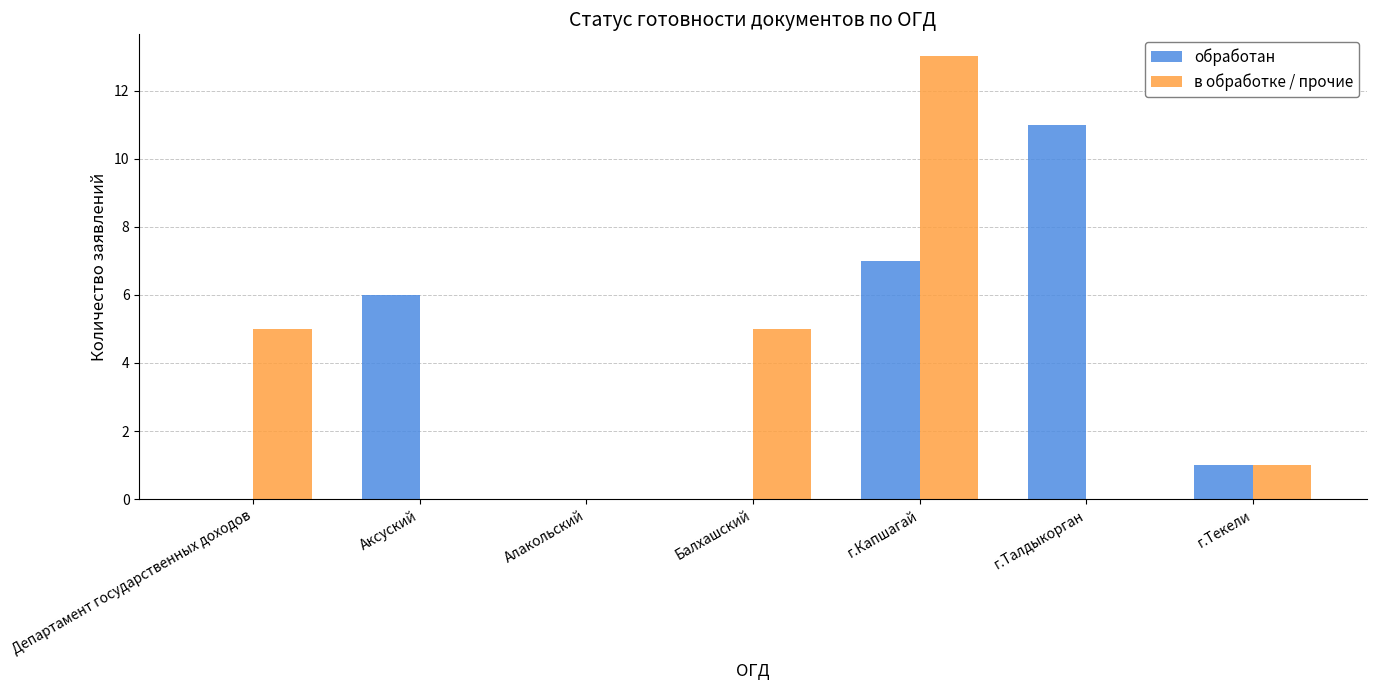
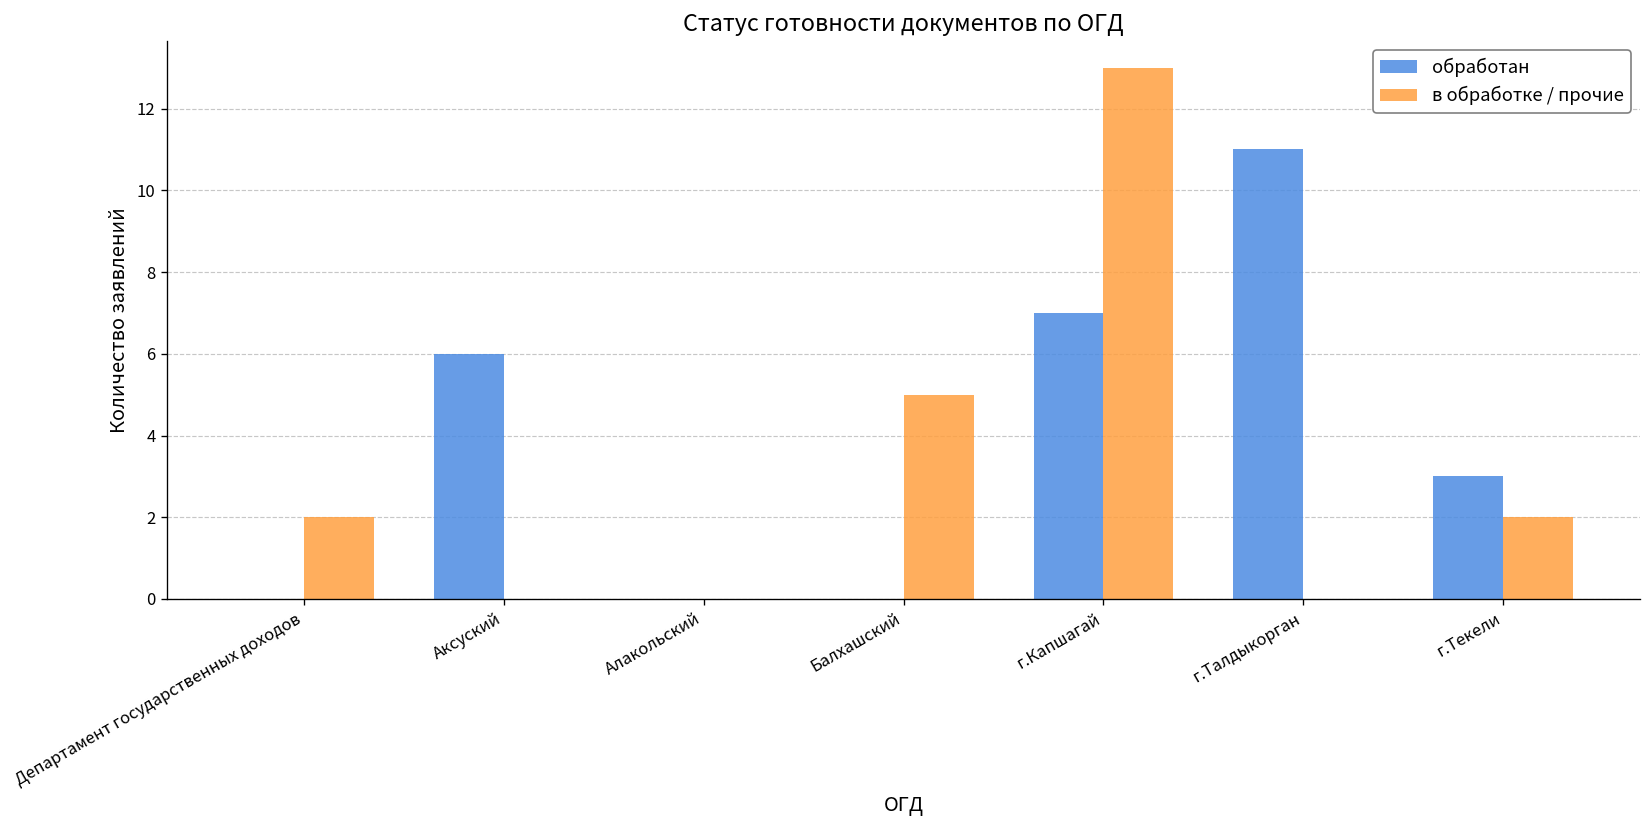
в обработке / прочие, Департамент государственных доходов: 5 -> 2
обработан, г.Текели: 1 -> 3
в обработке / прочие, г.Текели: 1 -> 2
